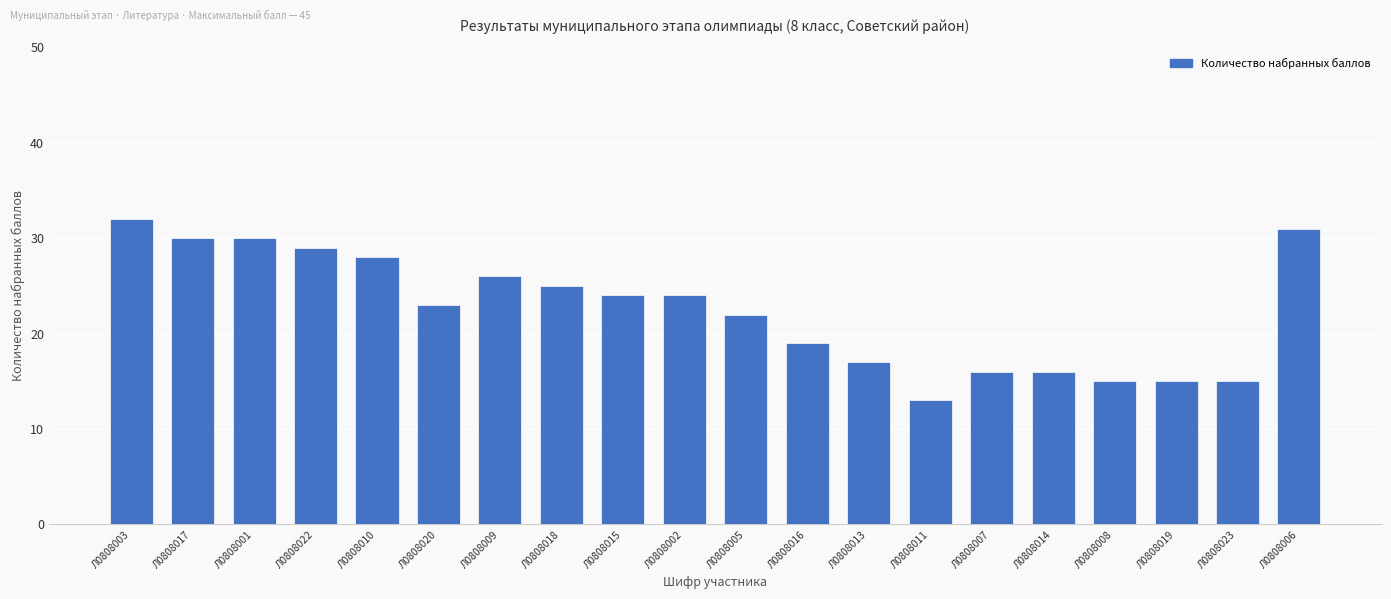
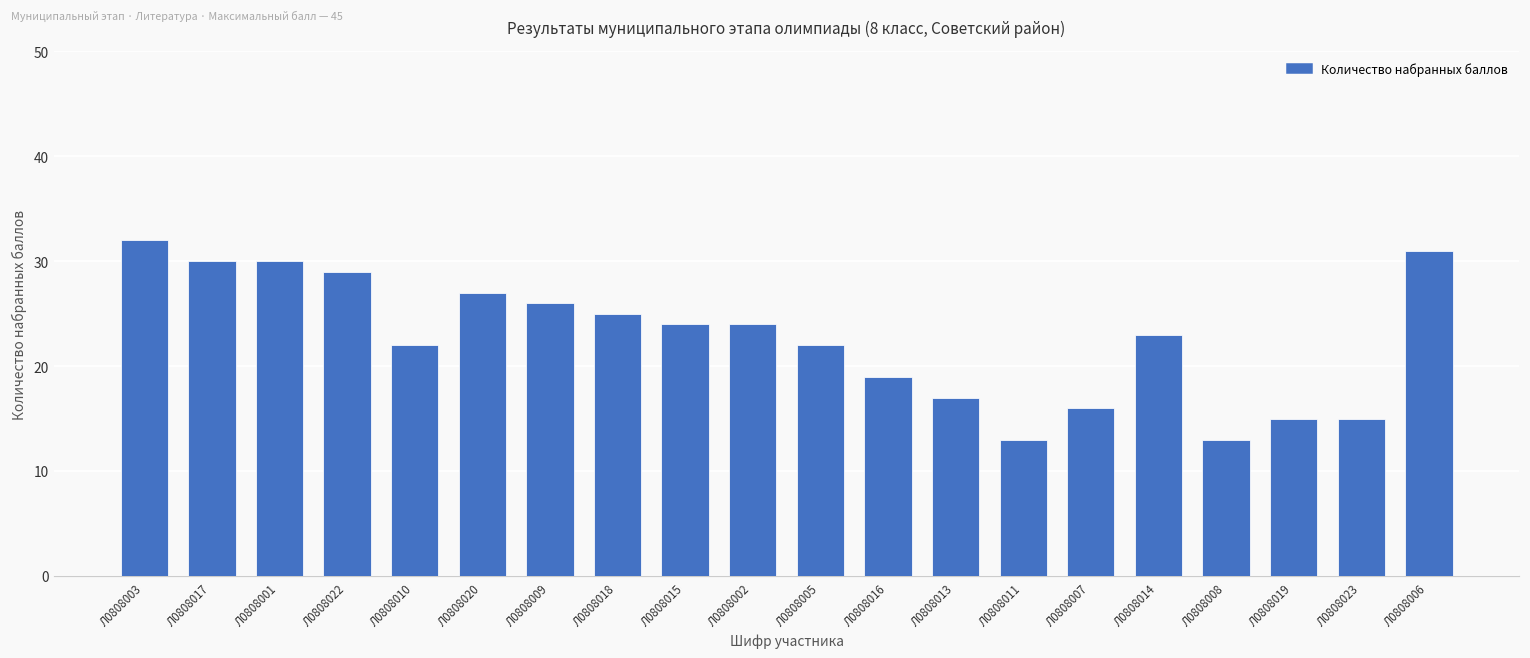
Л0808010: 28 -> 22
Л0808020: 23 -> 27
Л0808014: 16 -> 23
Л0808008: 15 -> 13
